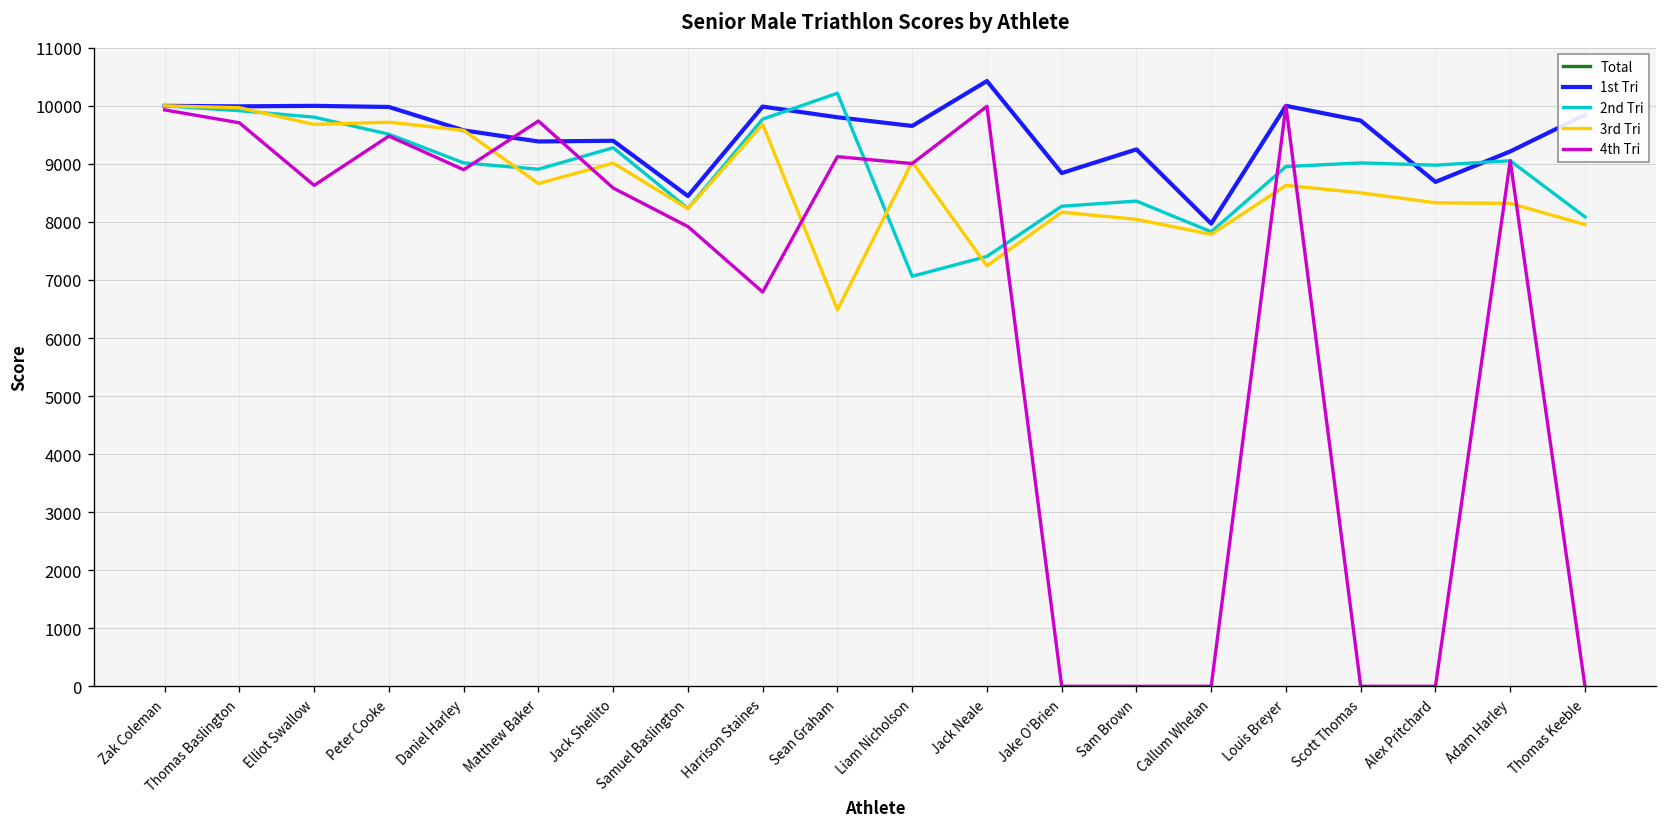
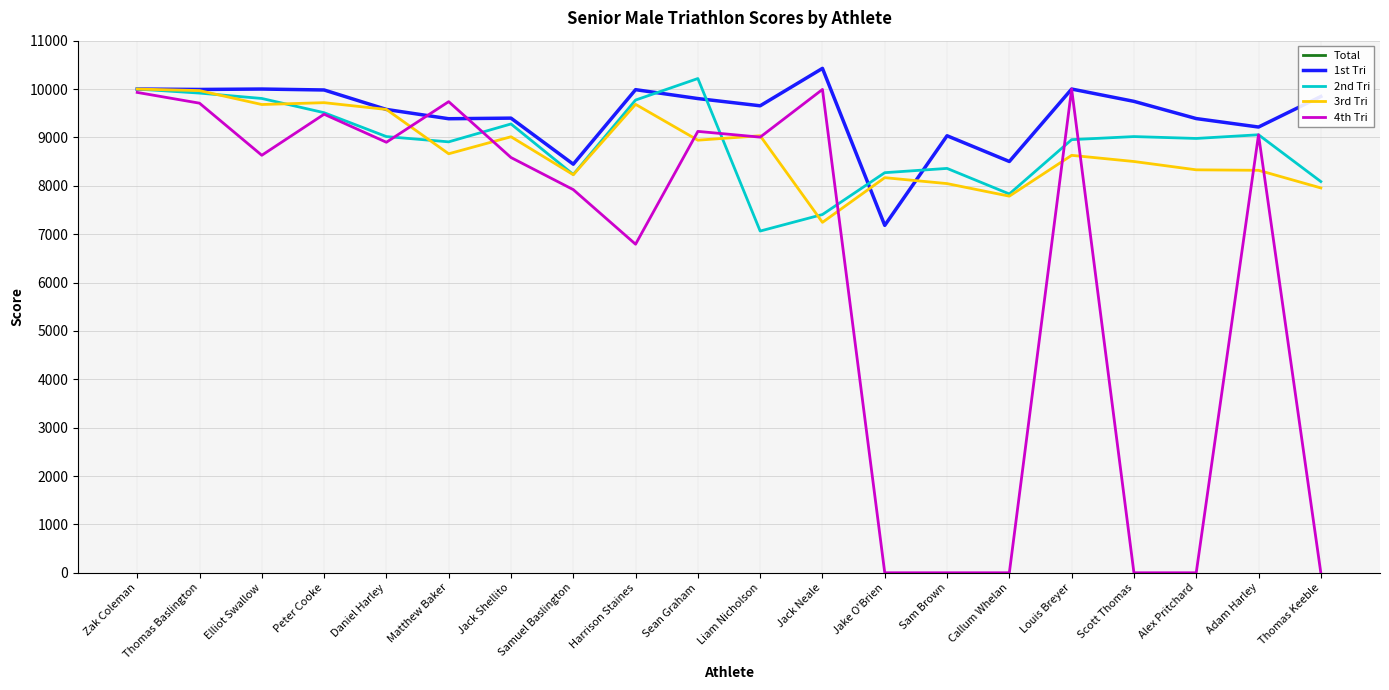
3rd Tri, Sean Graham: 6500 -> 8900
1st Tri, Jake O'Brien: 8800 -> 7200
1st Tri, Sam Brown: 9200 -> 9000
1st Tri, Callum Whelan: 8000 -> 8500
1st Tri, Alex Pritchard: 8700 -> 9400
